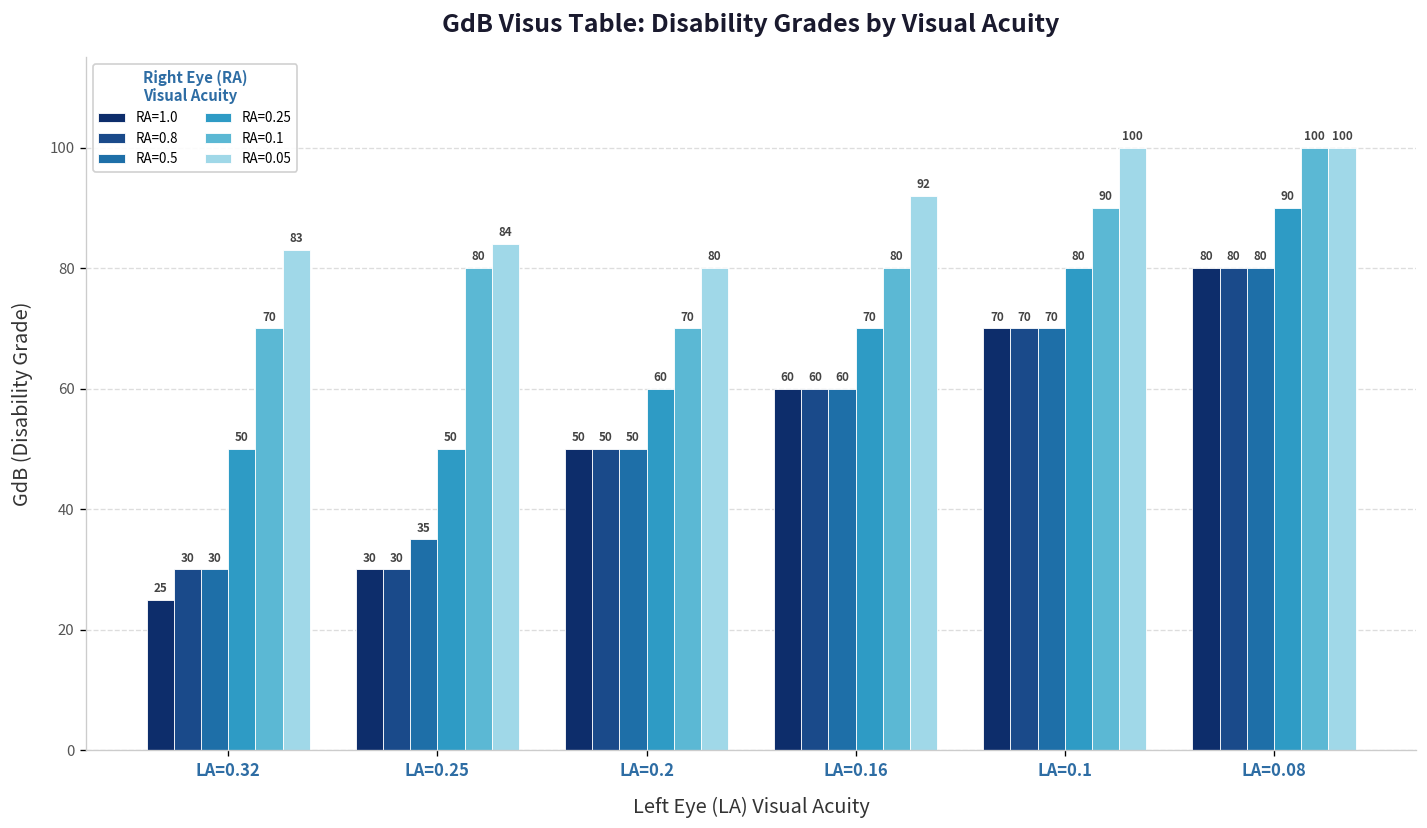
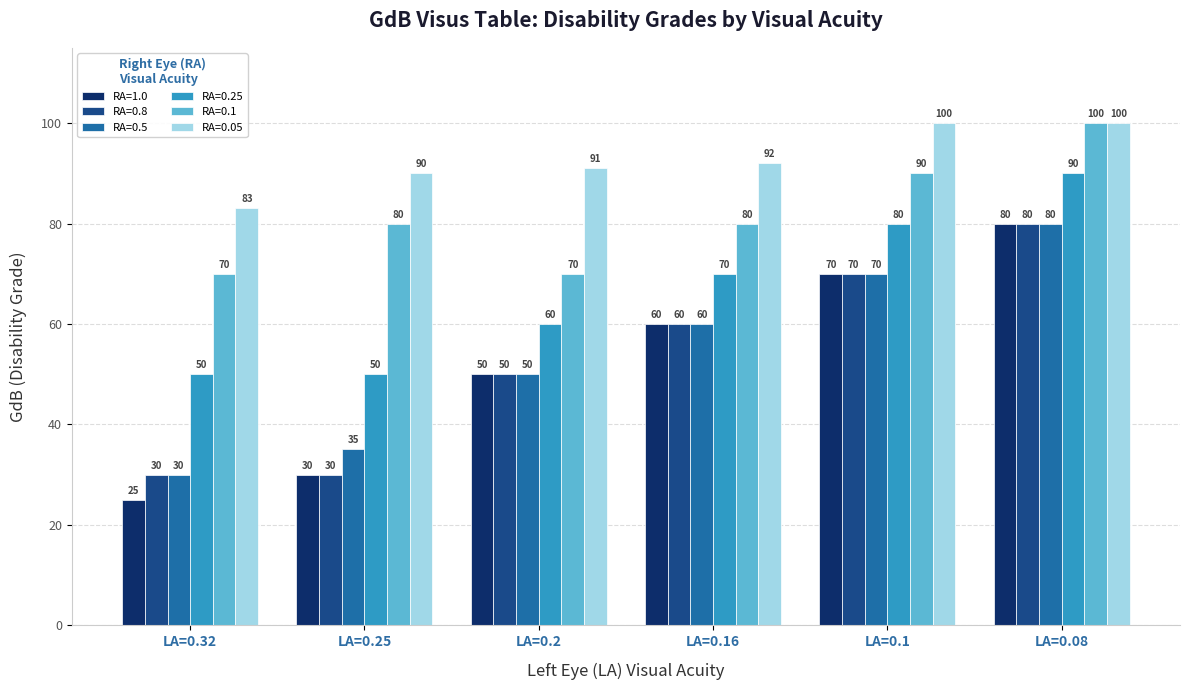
RA=0.05, LA=0.25: 84 -> 90
RA=0.05, LA=0.2: 80 -> 91
